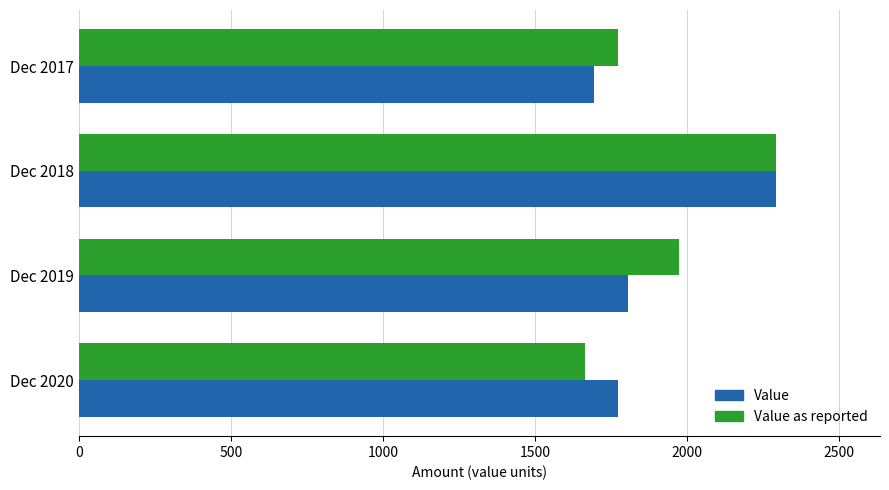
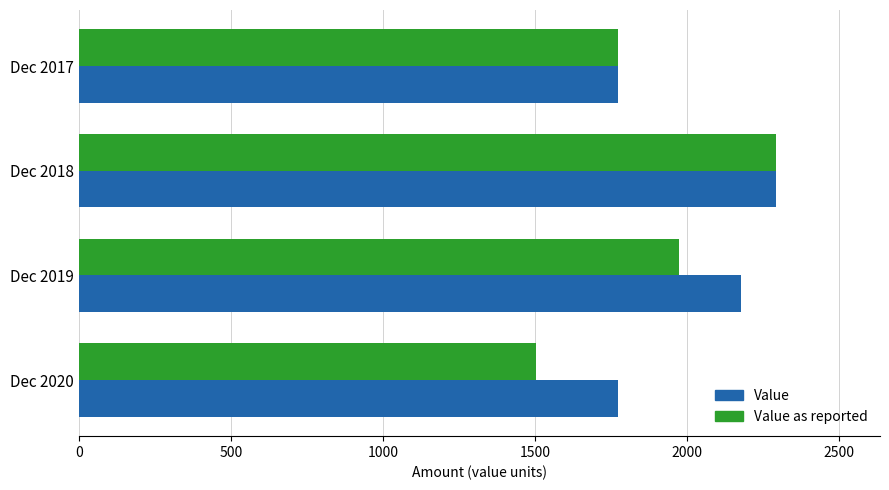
Value, Dec 2017: 1690 -> 1770
Value, Dec 2019: 1810 -> 2180
Value as reported, Dec 2020: 1660 -> 1500
